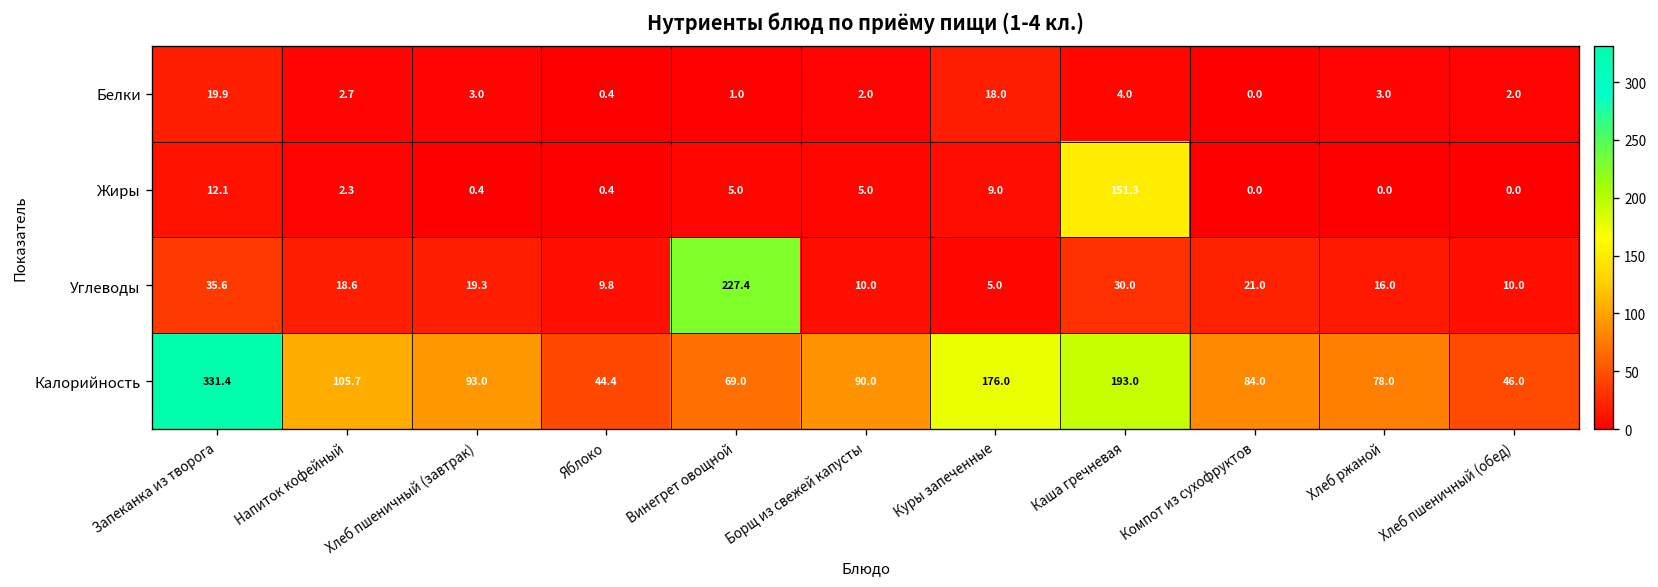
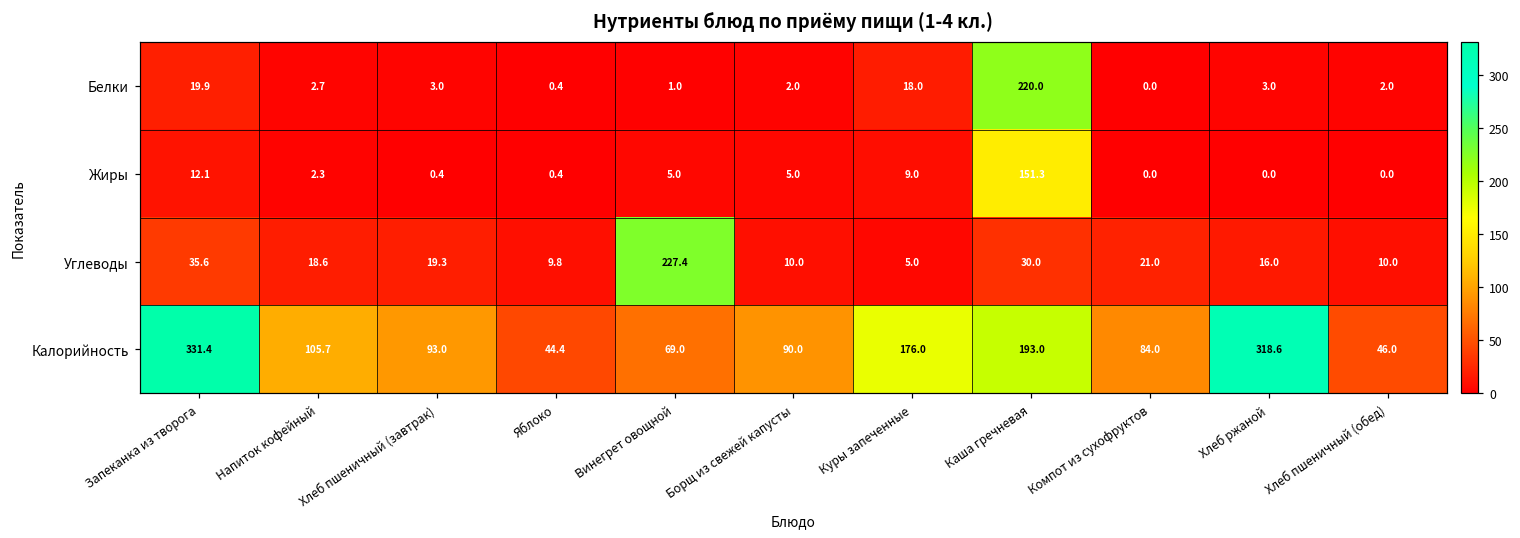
Белки, Каша гречневая: 4.0 -> 220.0
Калорийность, Хлеб ржаной: 78.0 -> 318.6
